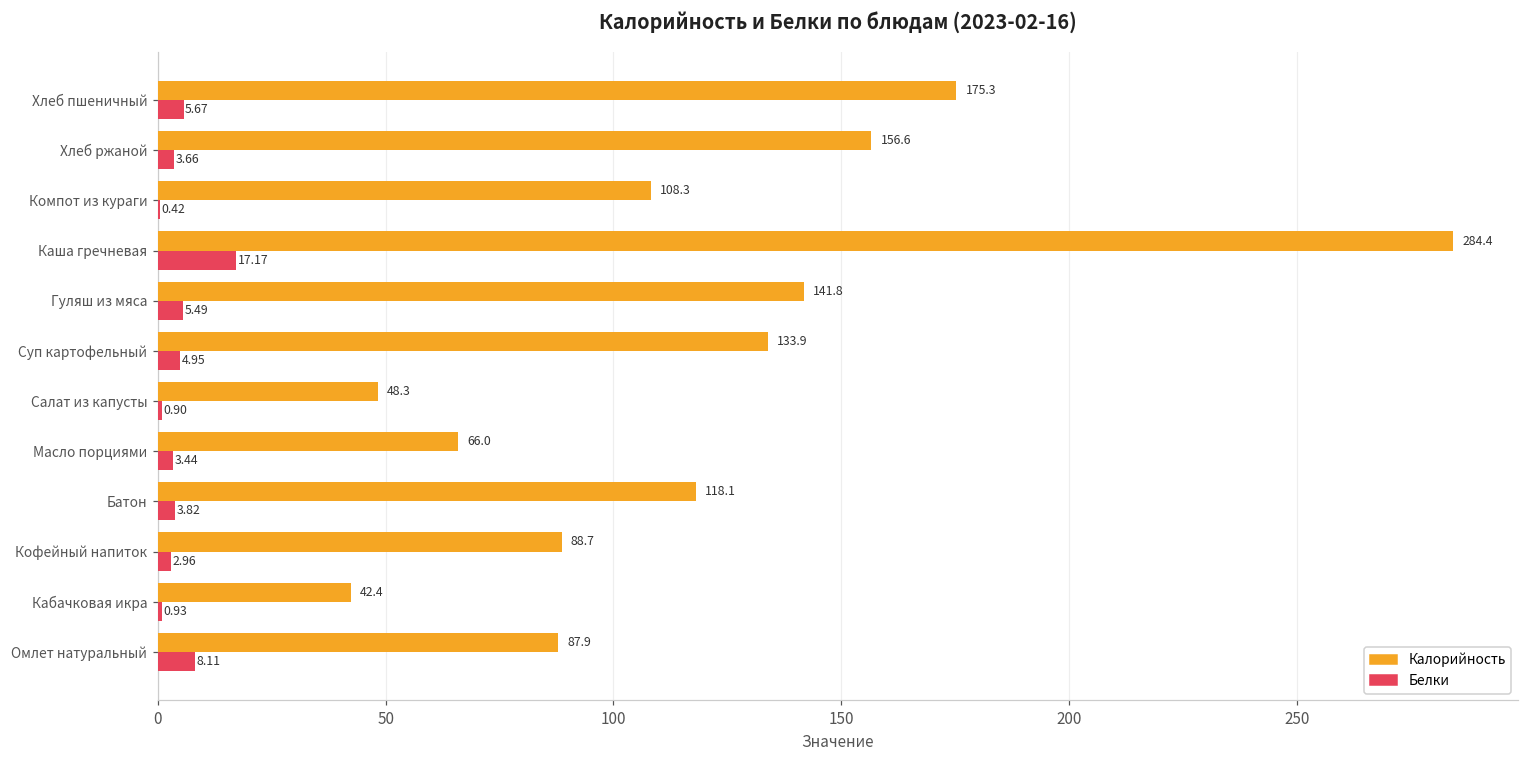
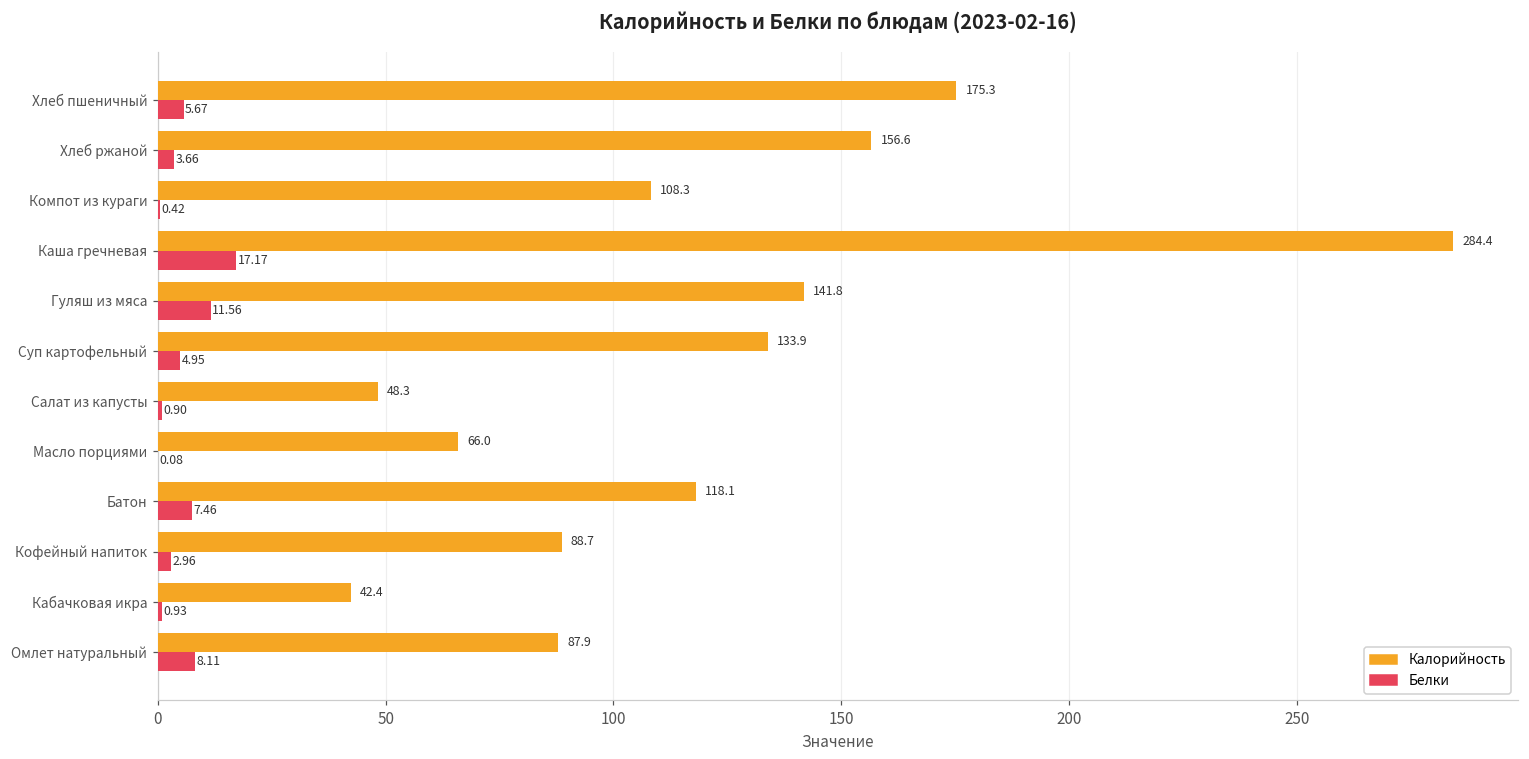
Белки, Гуляш из мяса: 5.49 -> 11.56
Белки, Масло порциями: 3.44 -> 0.08
Белки, Батон: 3.82 -> 7.46
